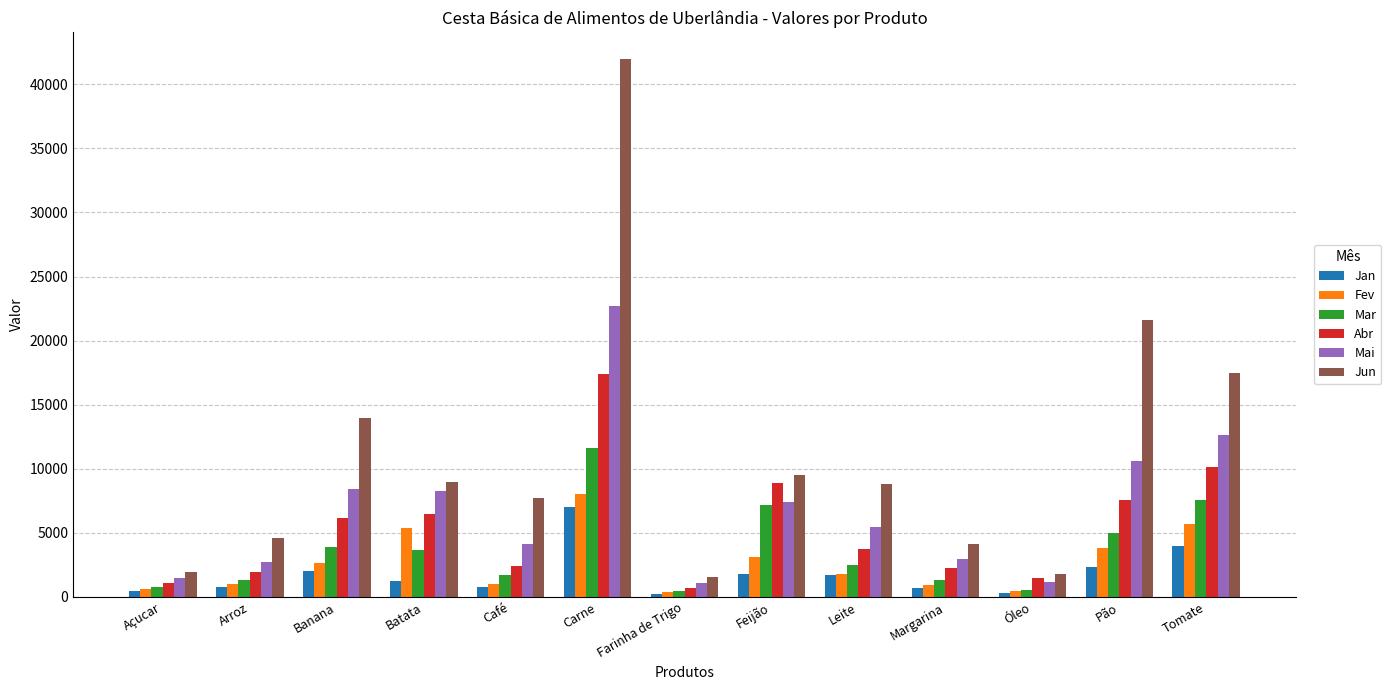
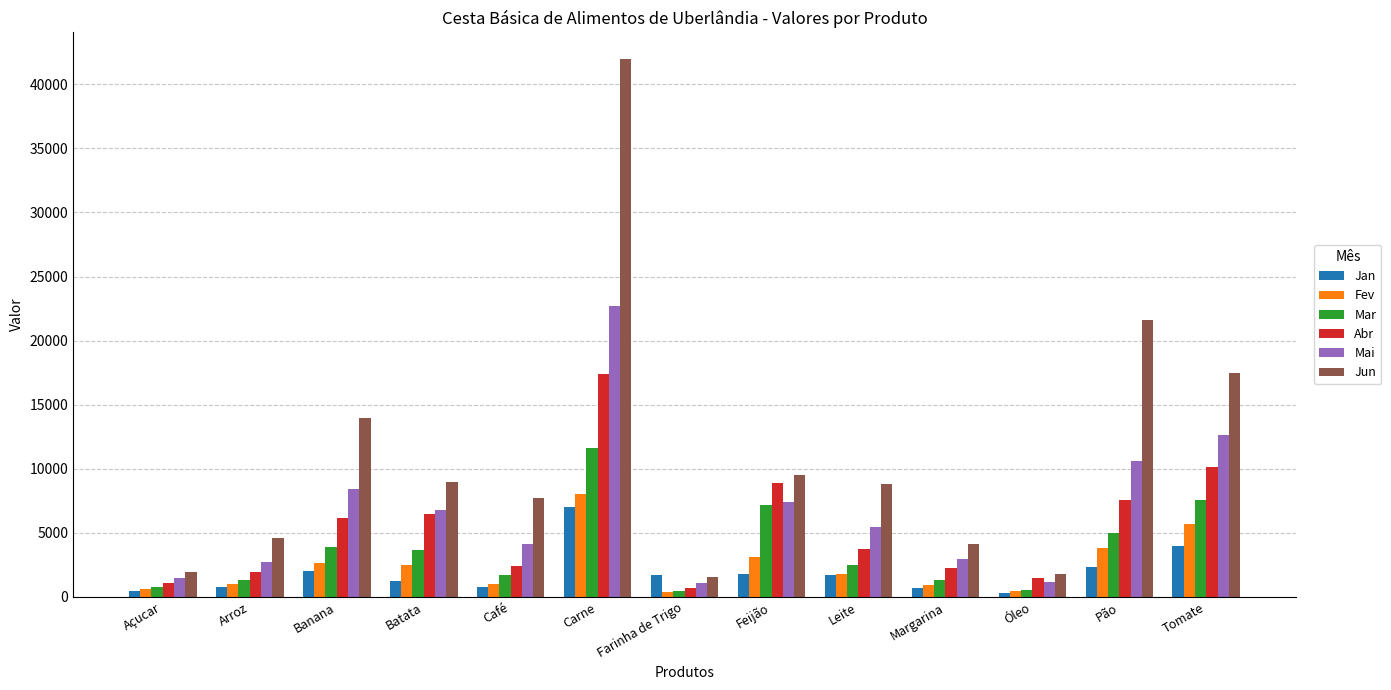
Fev, Batata: 5400 -> 2500
Mai, Batata: 8200 -> 6800
Jan, Farinha de Trigo: 200 -> 1700
